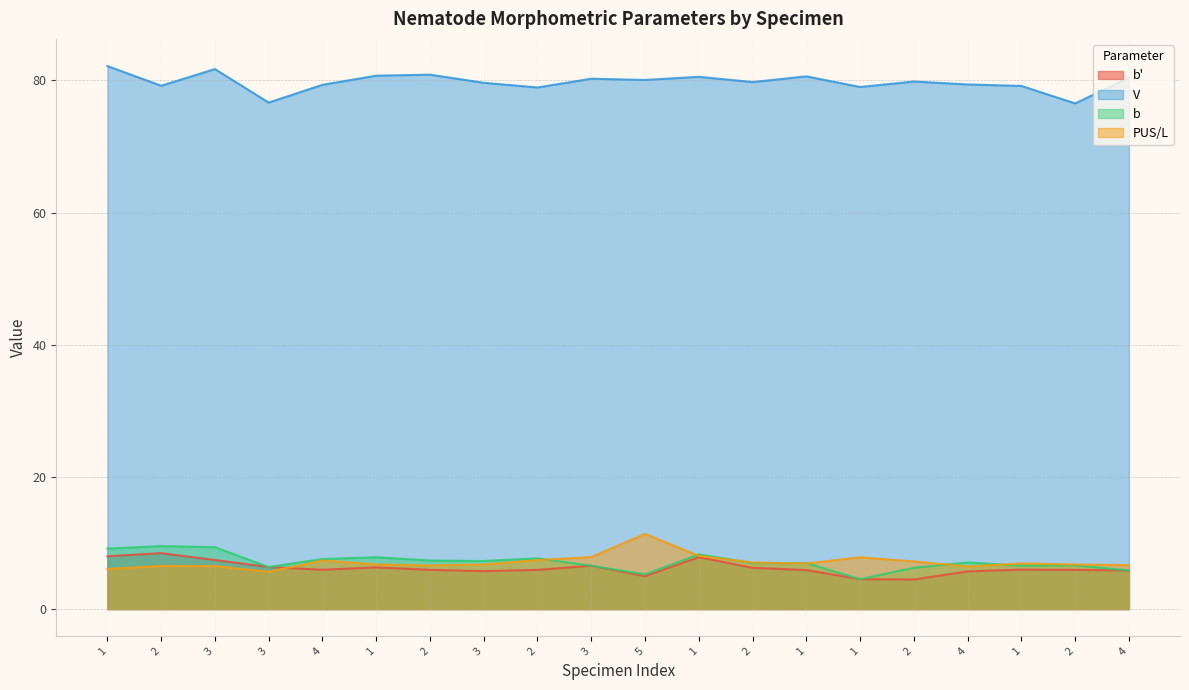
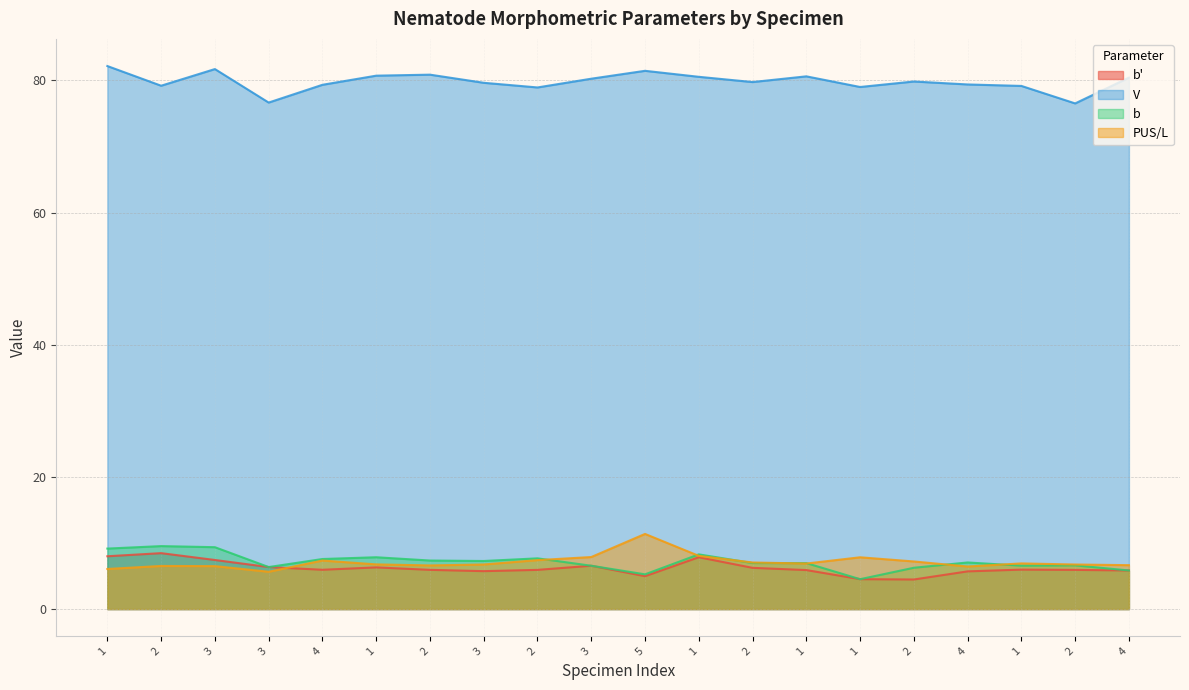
V, 5: 80 -> 81
